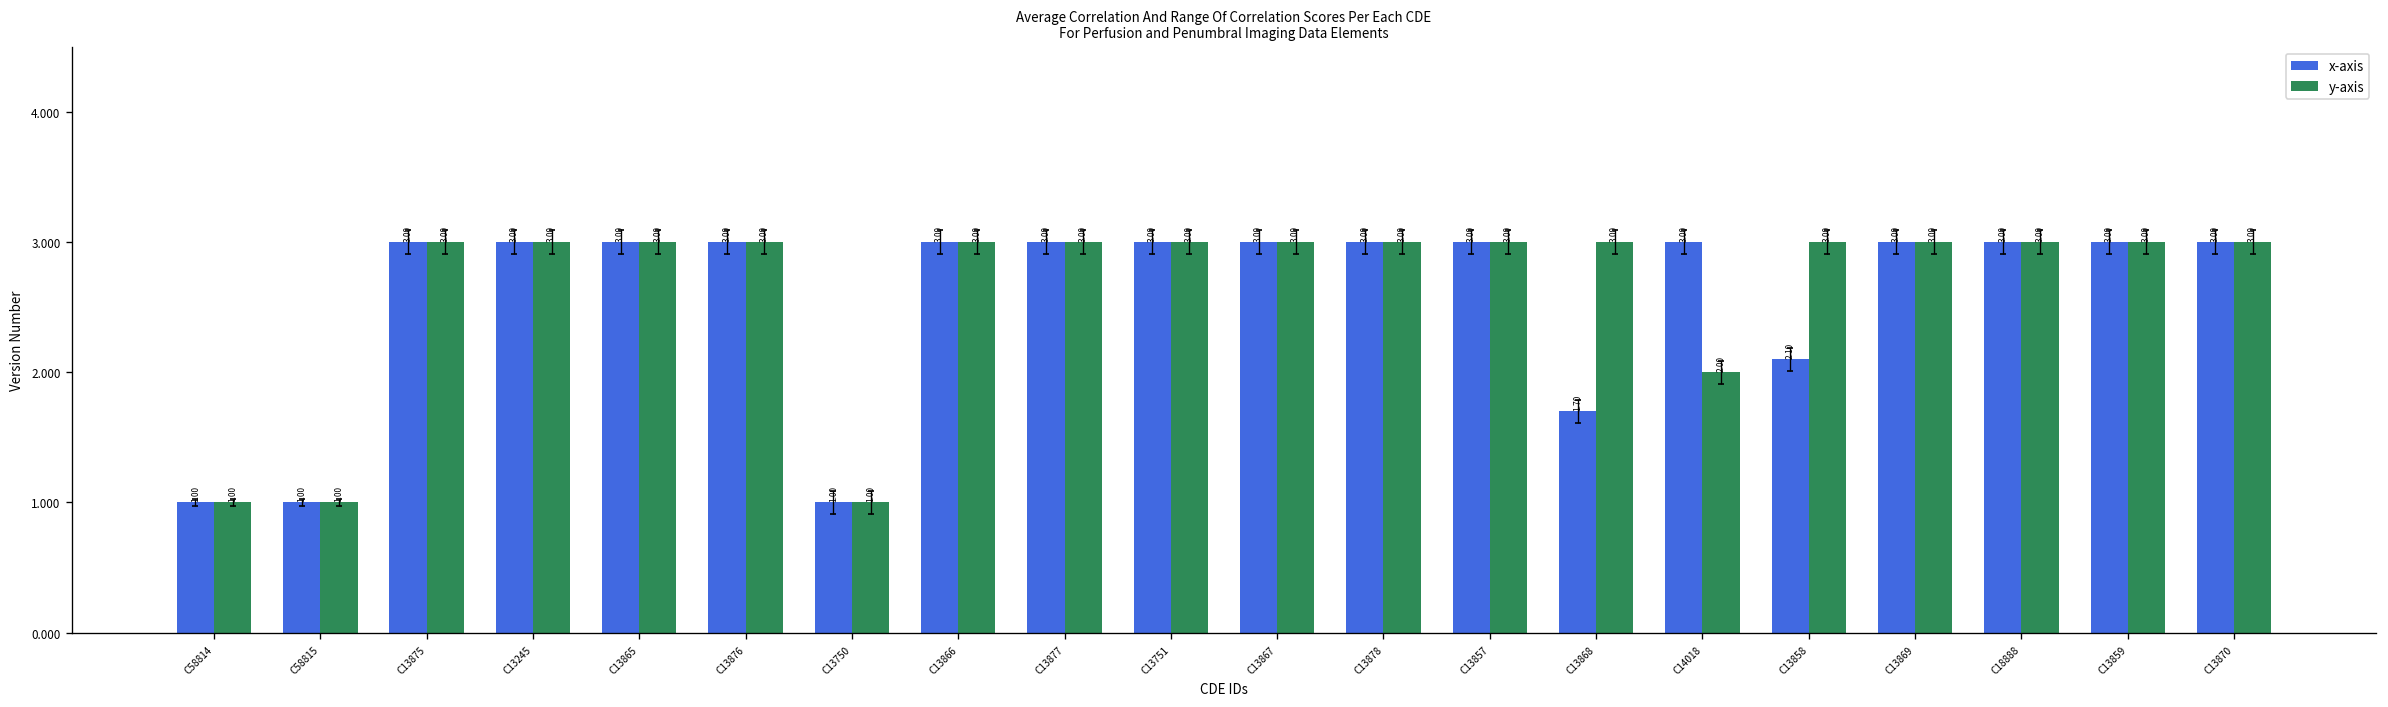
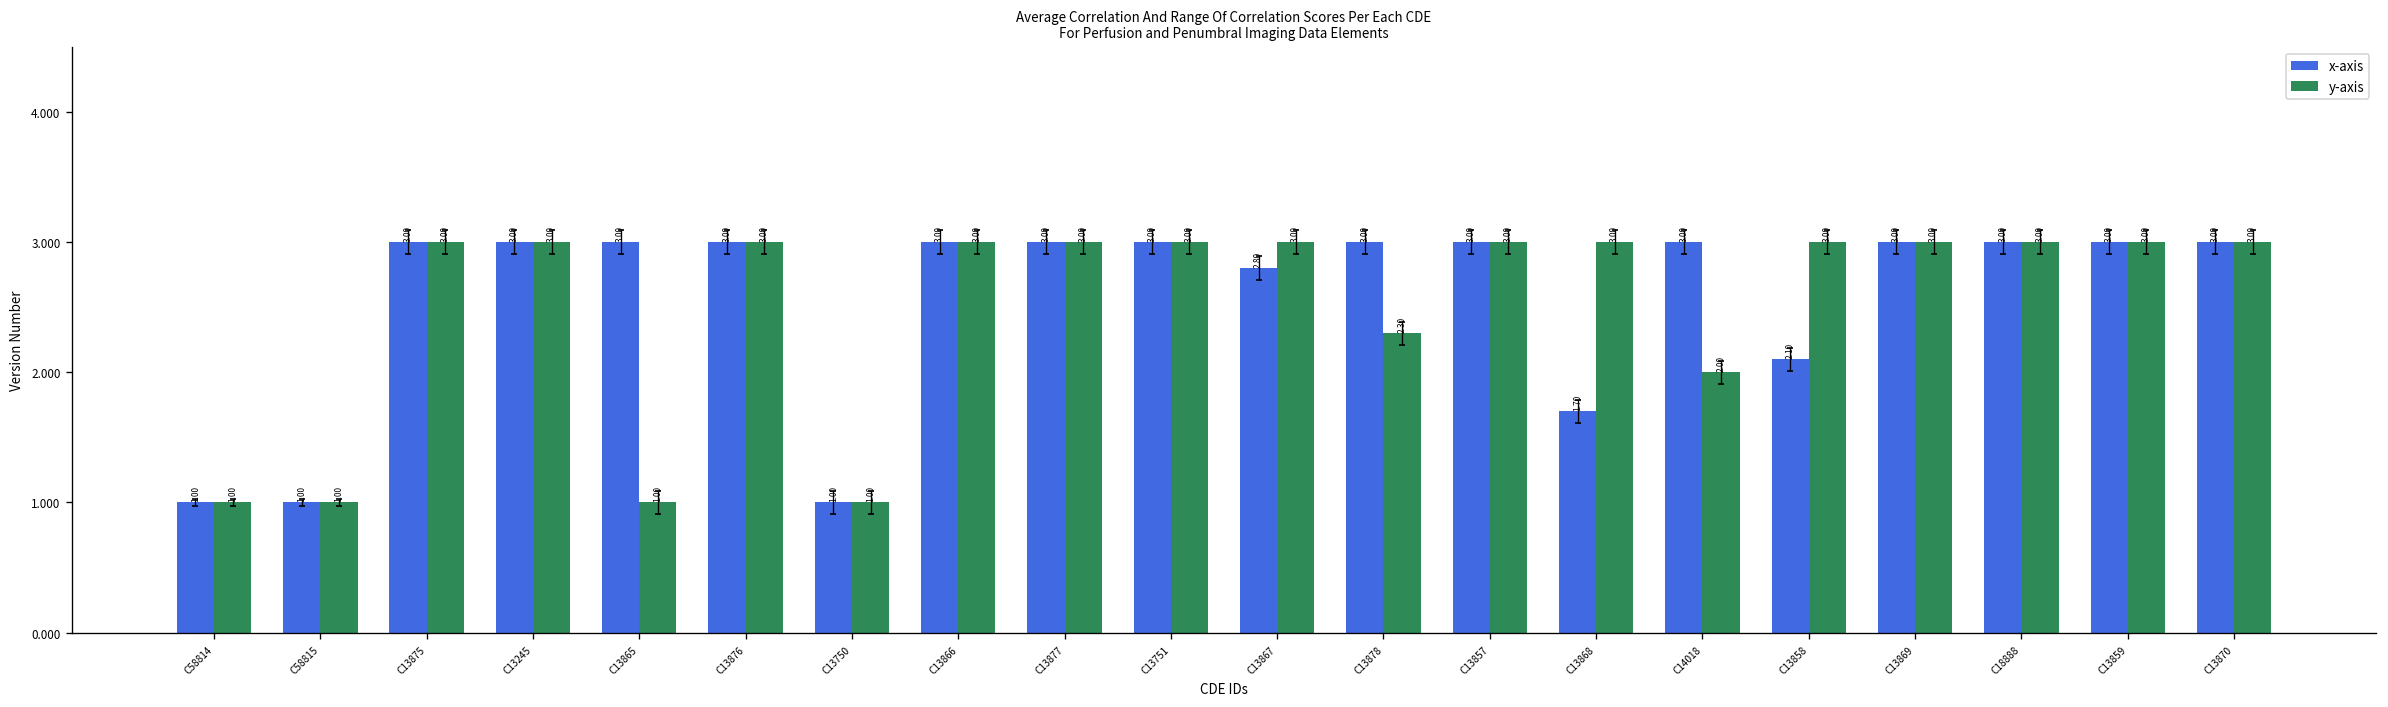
y-axis, C13865: 3.00 -> 1.00
x-axis, C13867: 3.00 -> 2.80
y-axis, C13878: 3.00 -> 2.30
